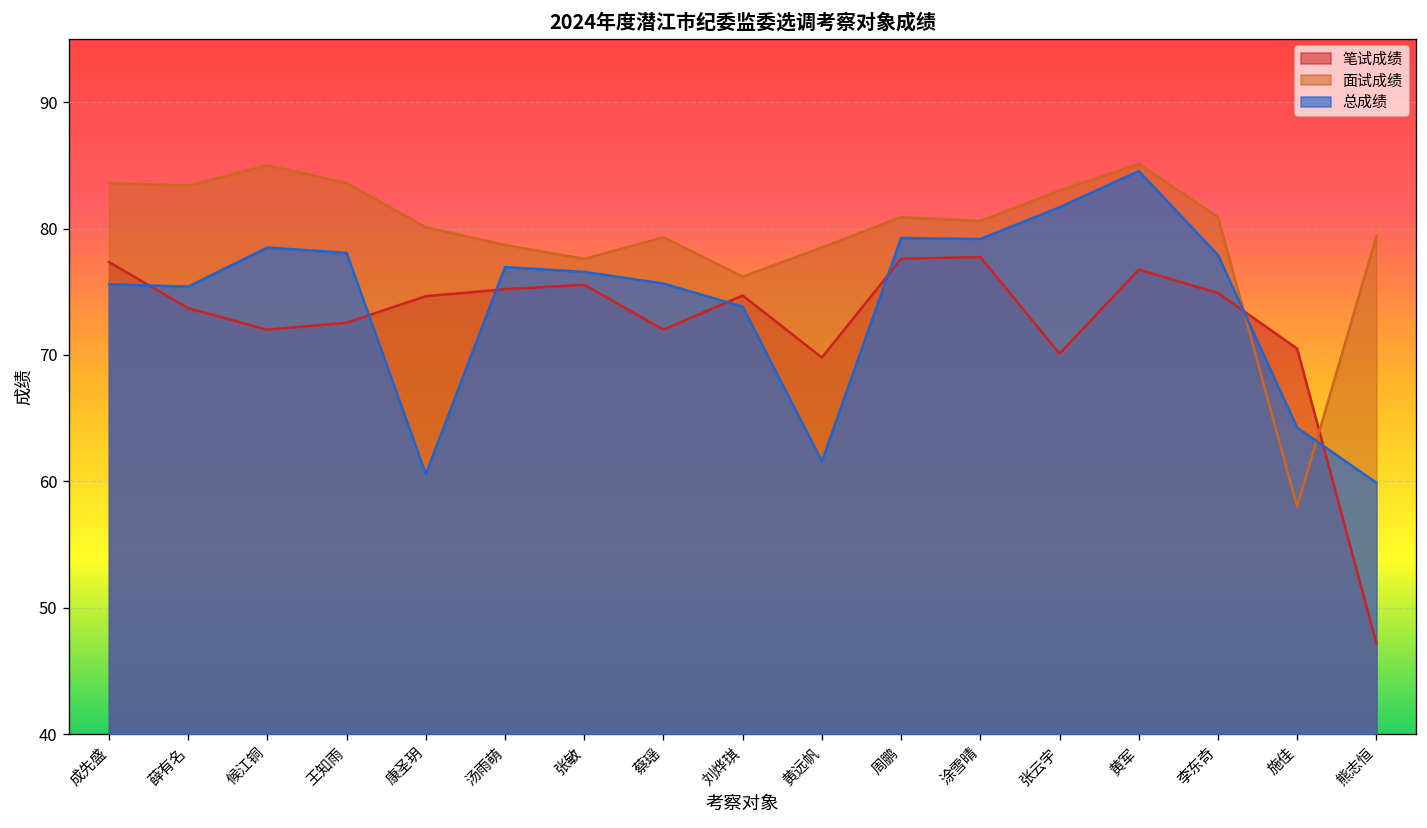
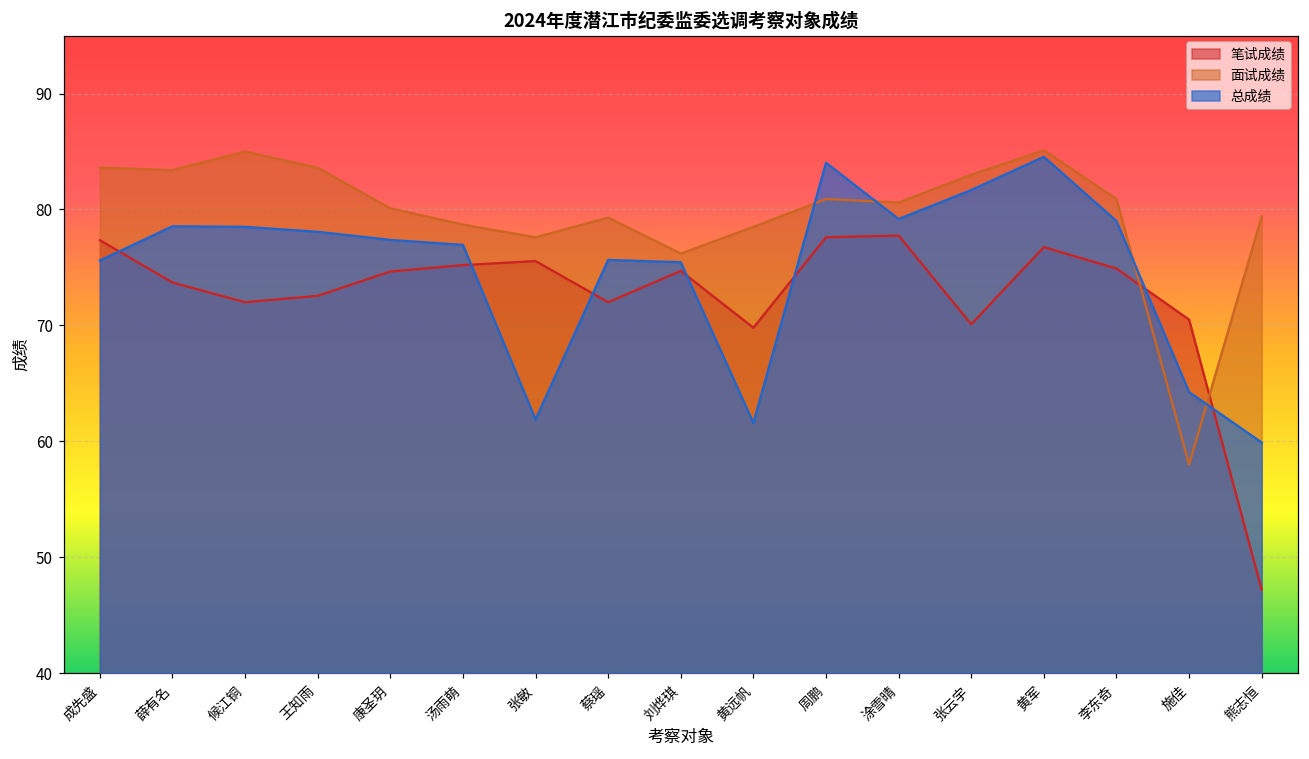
总成绩, 薛有名: 75.4 -> 78.6
总成绩, 康圣玥: 60.6 -> 77.4
总成绩, 张敏: 76.6 -> 61.9
总成绩, 刘烨琪: 73.8 -> 75.5
总成绩, 周鹏: 79.3 -> 84.0
总成绩, 李东奇: 77.9 -> 79.0
